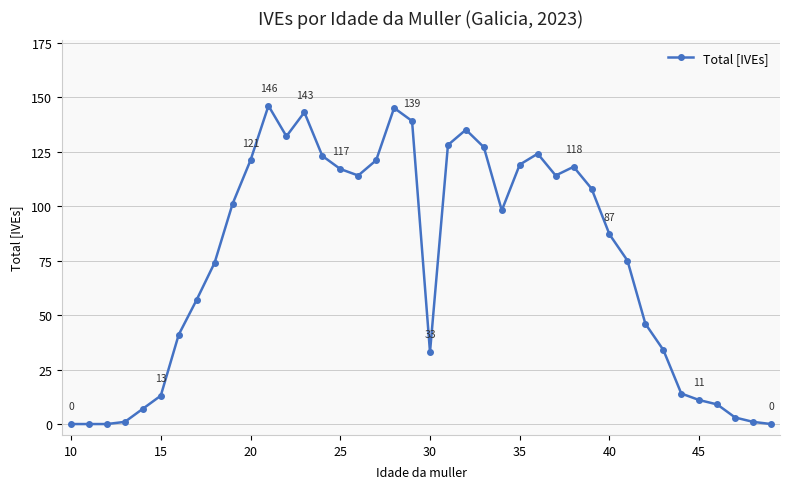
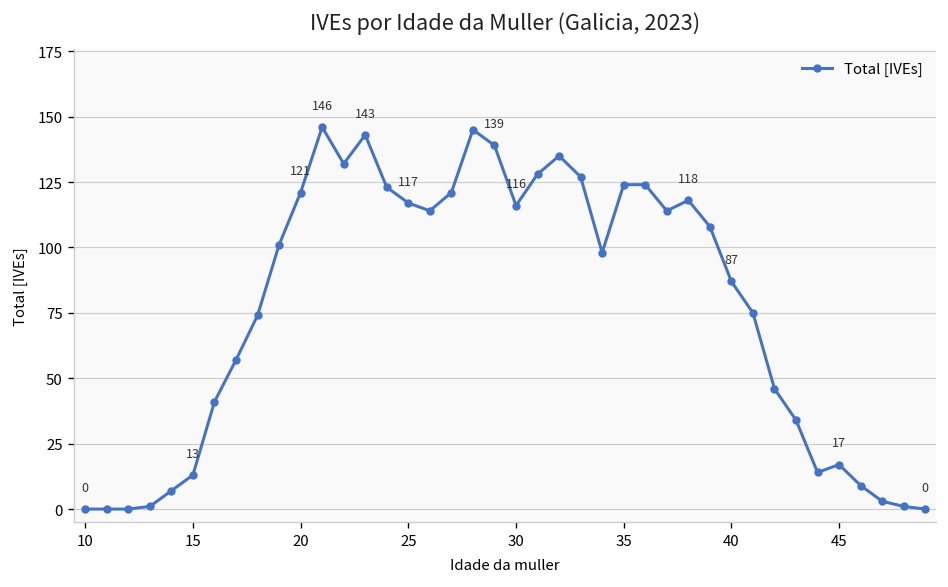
30: 33 -> 116
35: 119 -> 124
45: 11 -> 17
